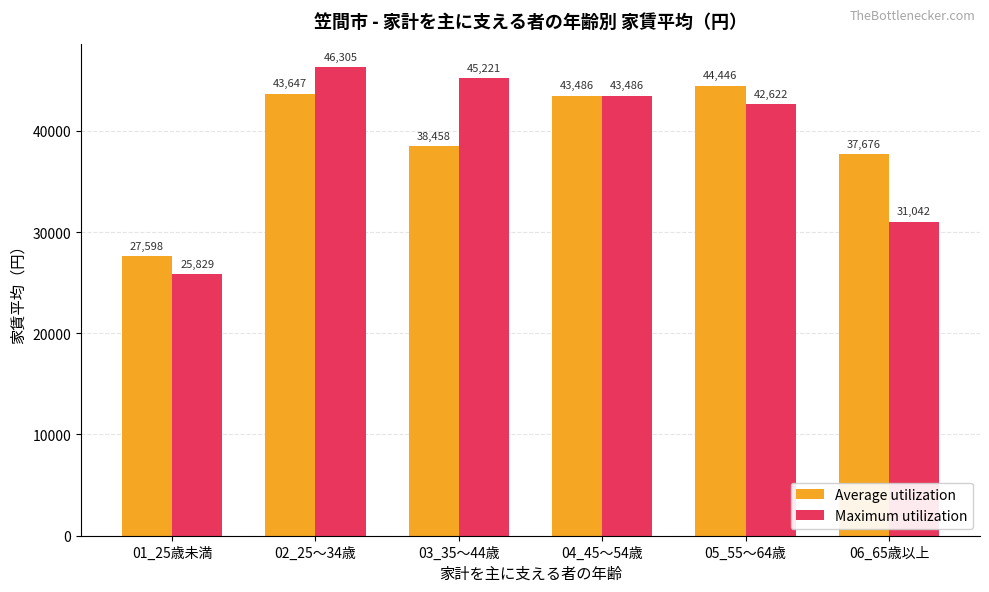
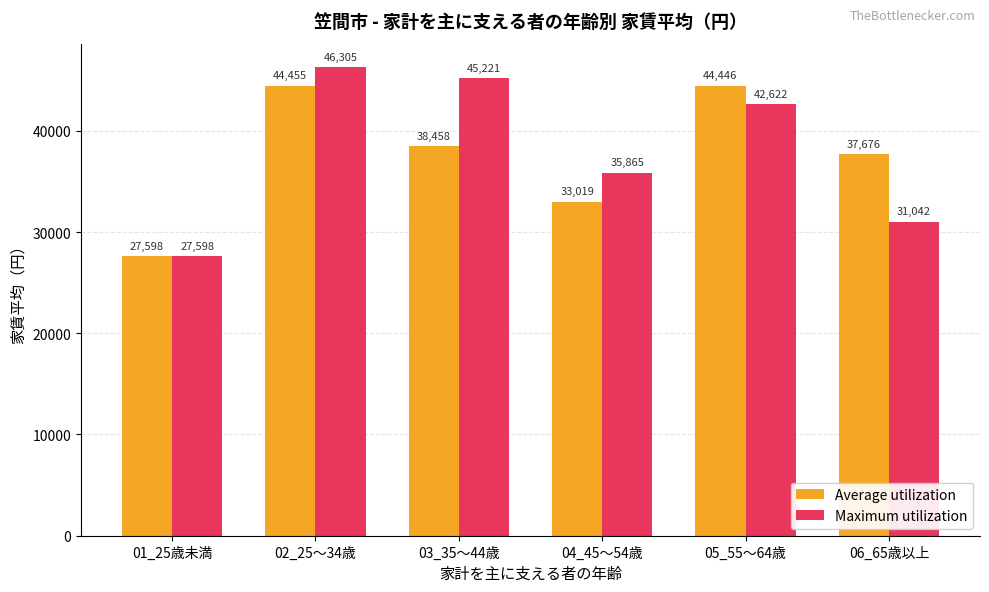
Maximum utilization, 01_25歳未満: 25,829 -> 27,598
Average utilization, 02_25～34歳: 43,647 -> 44,455
Average utilization, 04_45～54歳: 43,486 -> 33,019
Maximum utilization, 04_45～54歳: 43,486 -> 35,865
